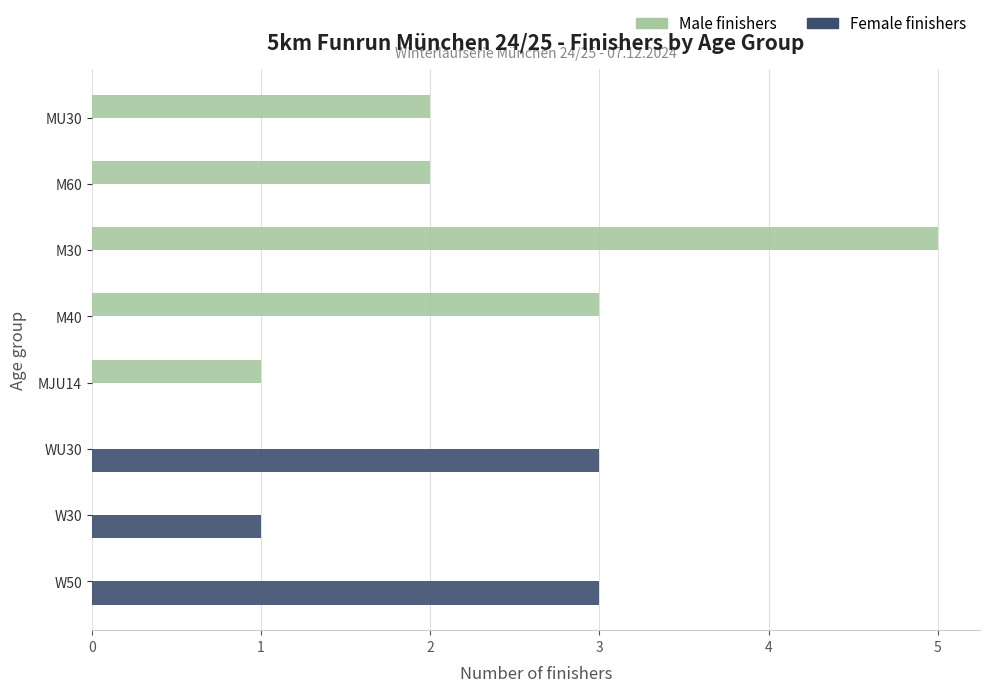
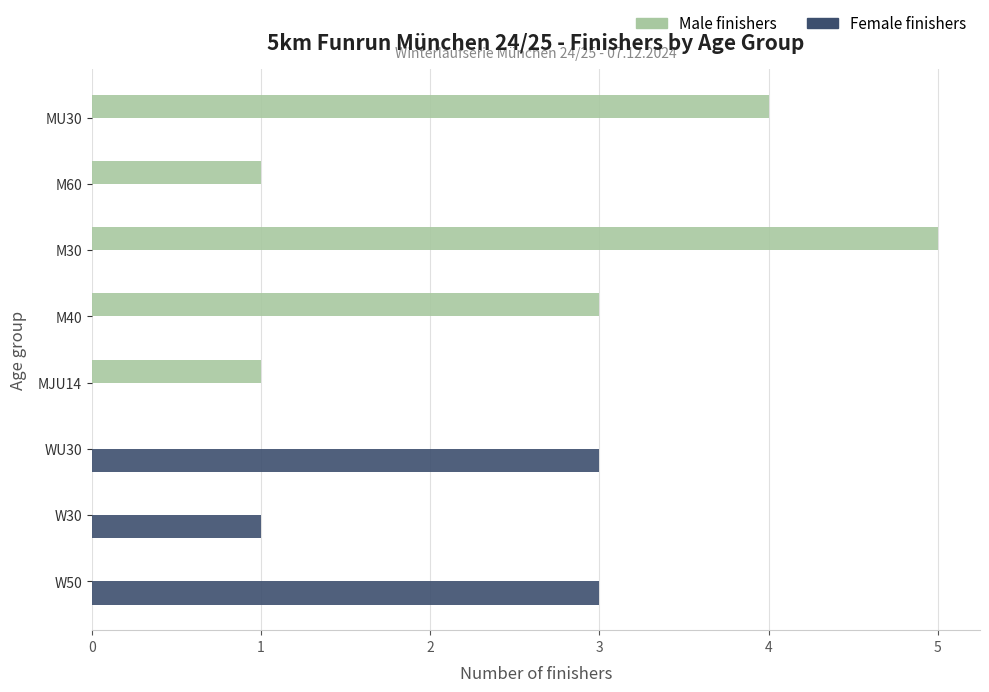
Male finishers, MU30: 2 -> 4
Male finishers, M60: 2 -> 1
